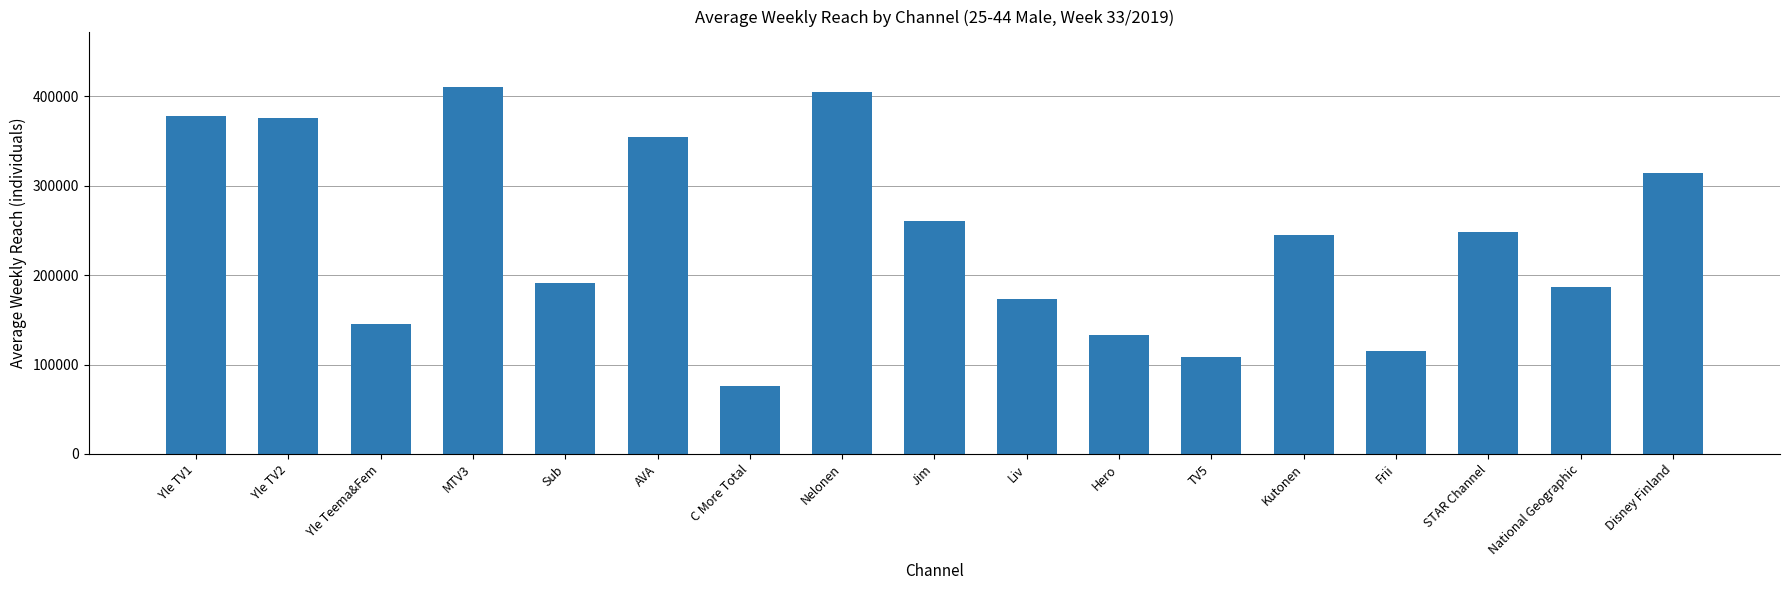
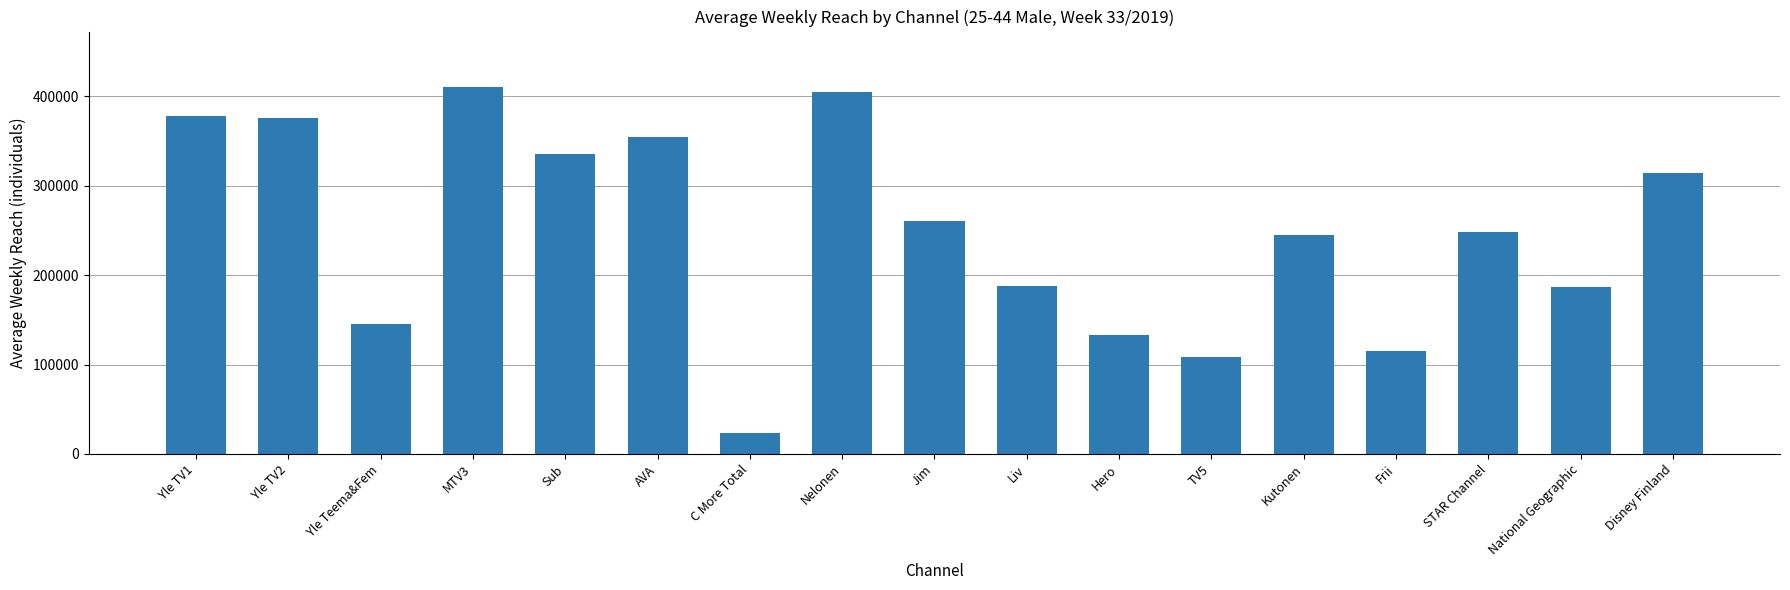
Sub: 190000 -> 340000
C More Total: 80000 -> 20000
Liv: 170000 -> 190000
